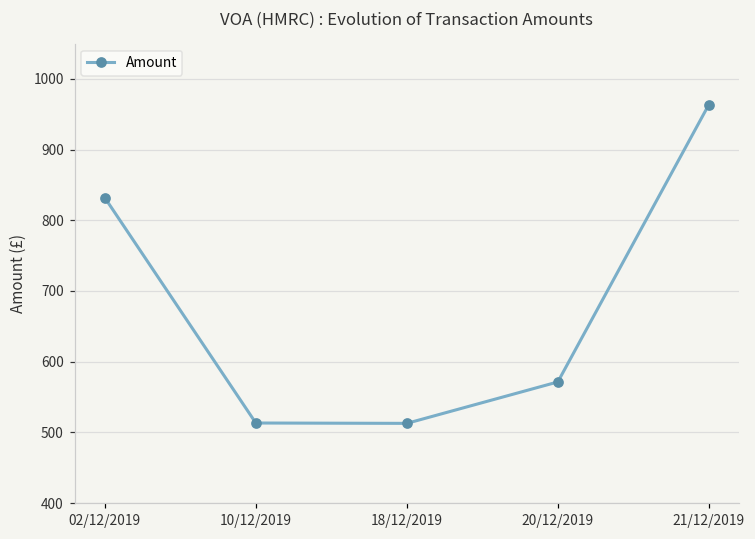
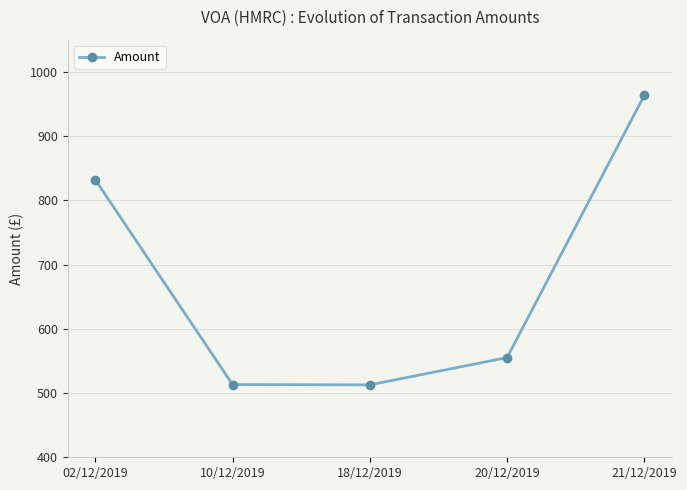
20/12/2019: 570 -> 560
